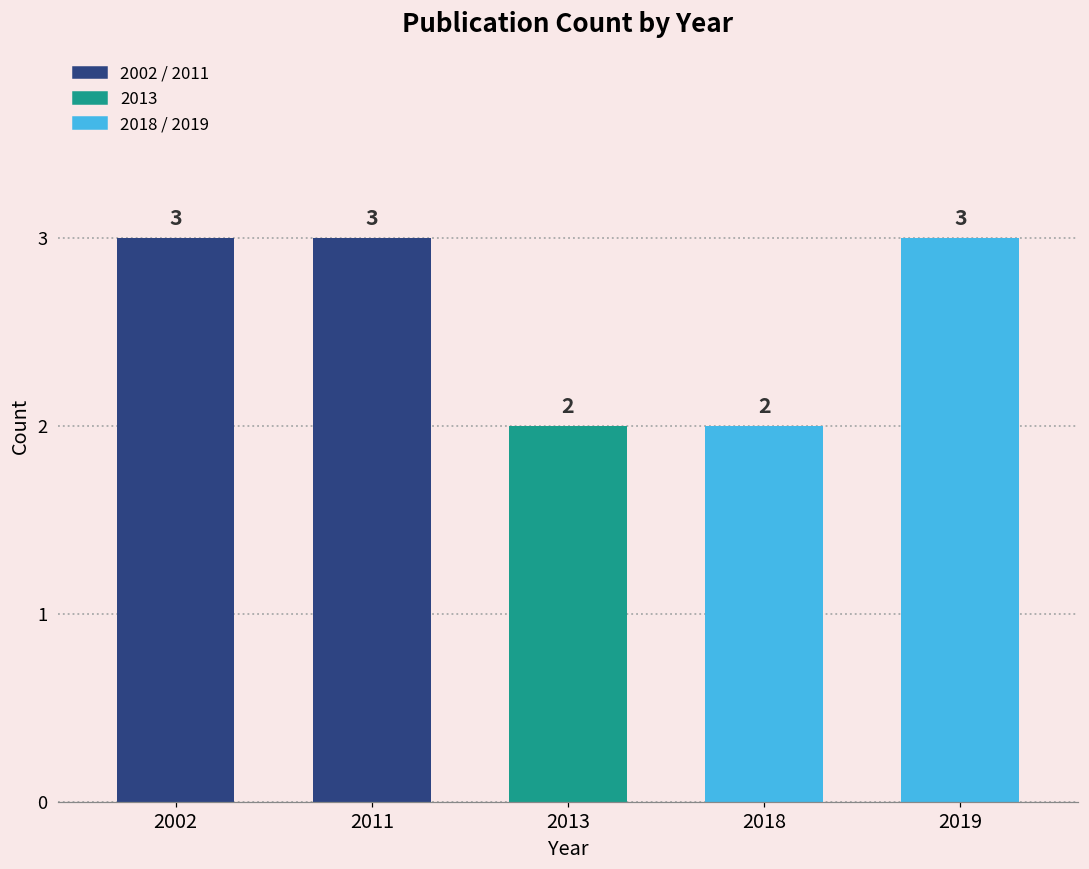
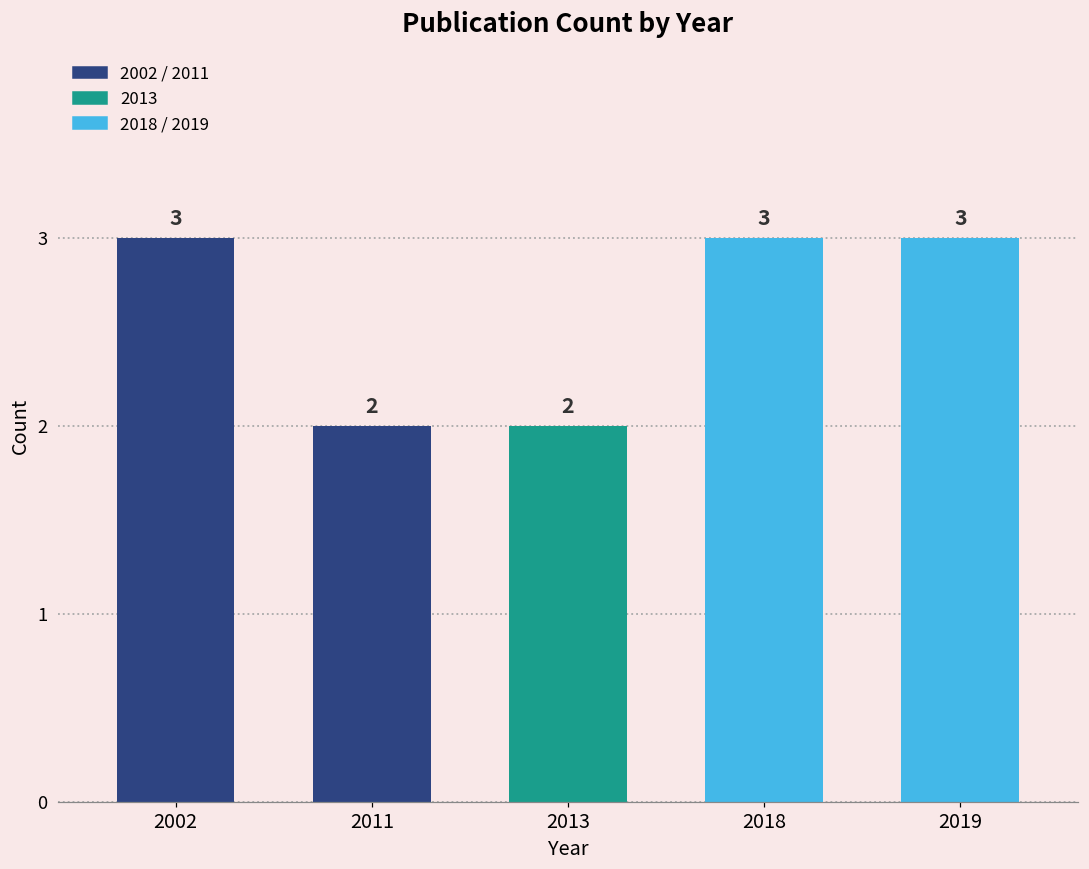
2011: 3 -> 2
2018: 2 -> 3
